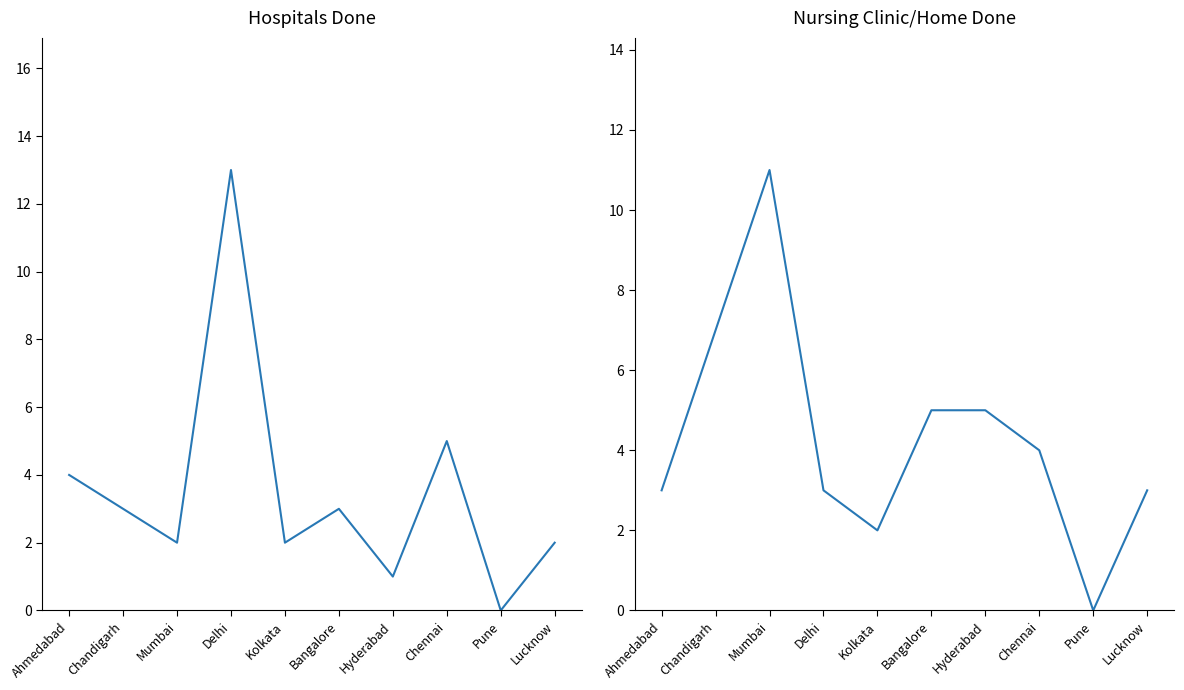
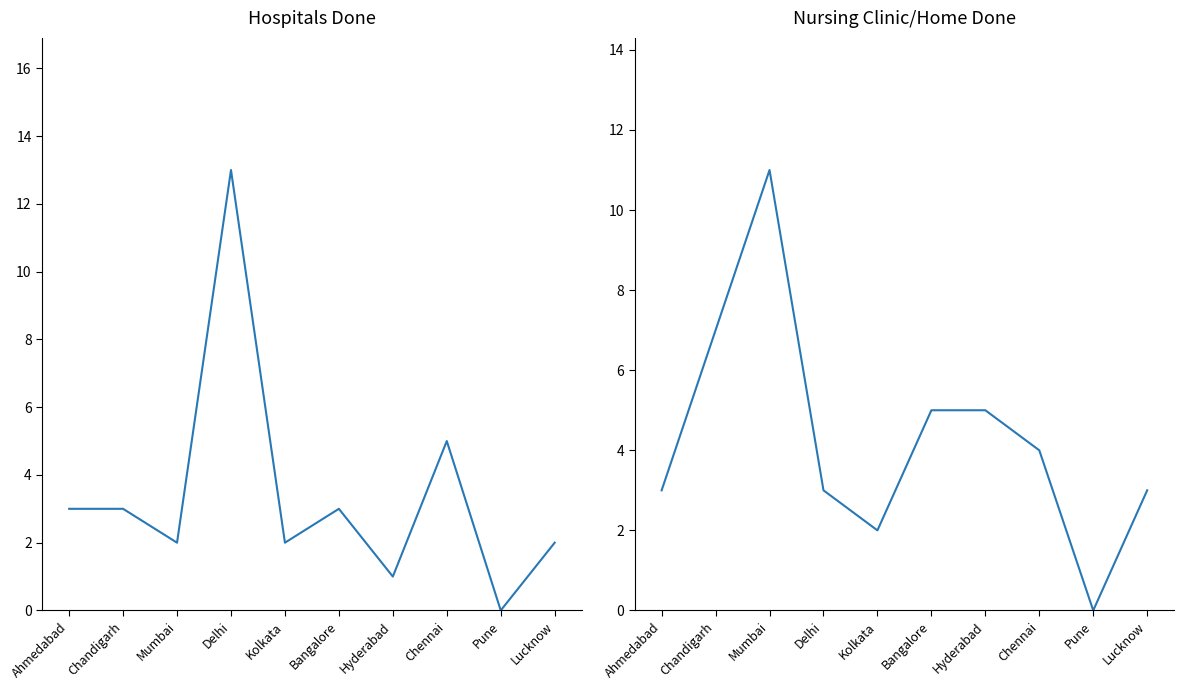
Hospitals Done, Ahmedabad: 4 -> 3
